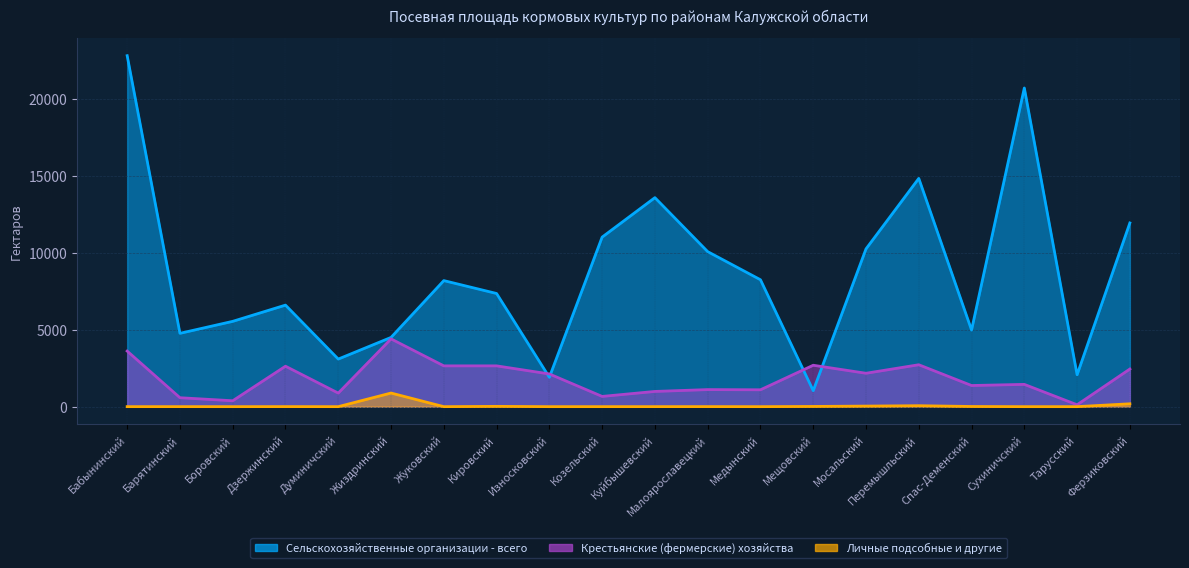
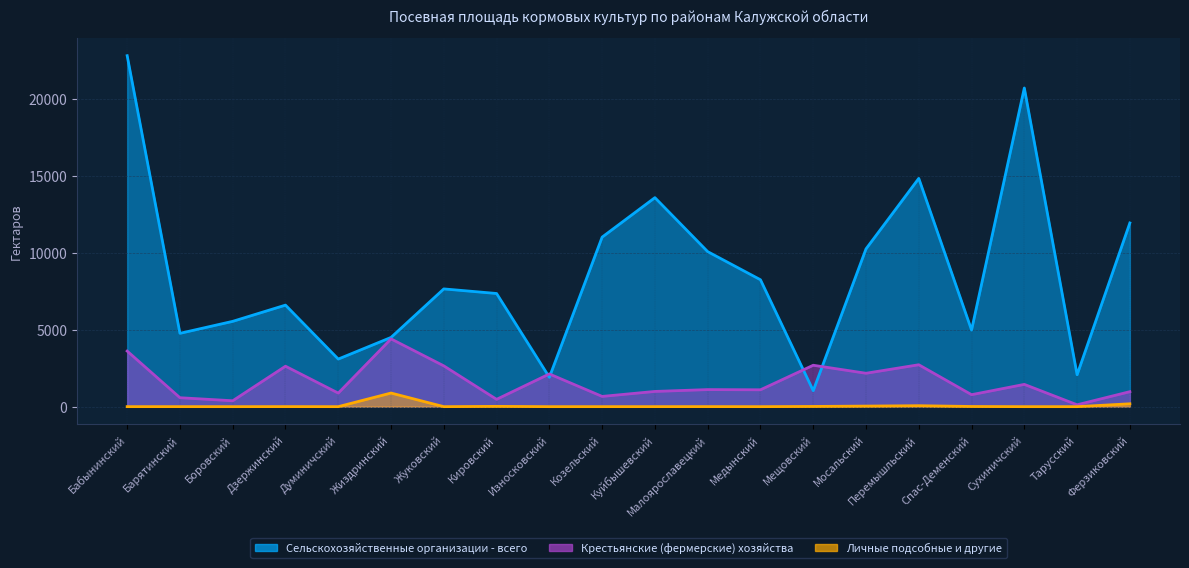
Сельскохозяйственные организации - всего, Жуковский: 8200 -> 7700
Крестьянские (фермерские) хозяйства, Кировский: 2700 -> 500
Крестьянские (фермерские) хозяйства, Спас-Деменский: 1400 -> 800
Крестьянские (фермерские) хозяйства, Ферзиковский: 2400 -> 1000
